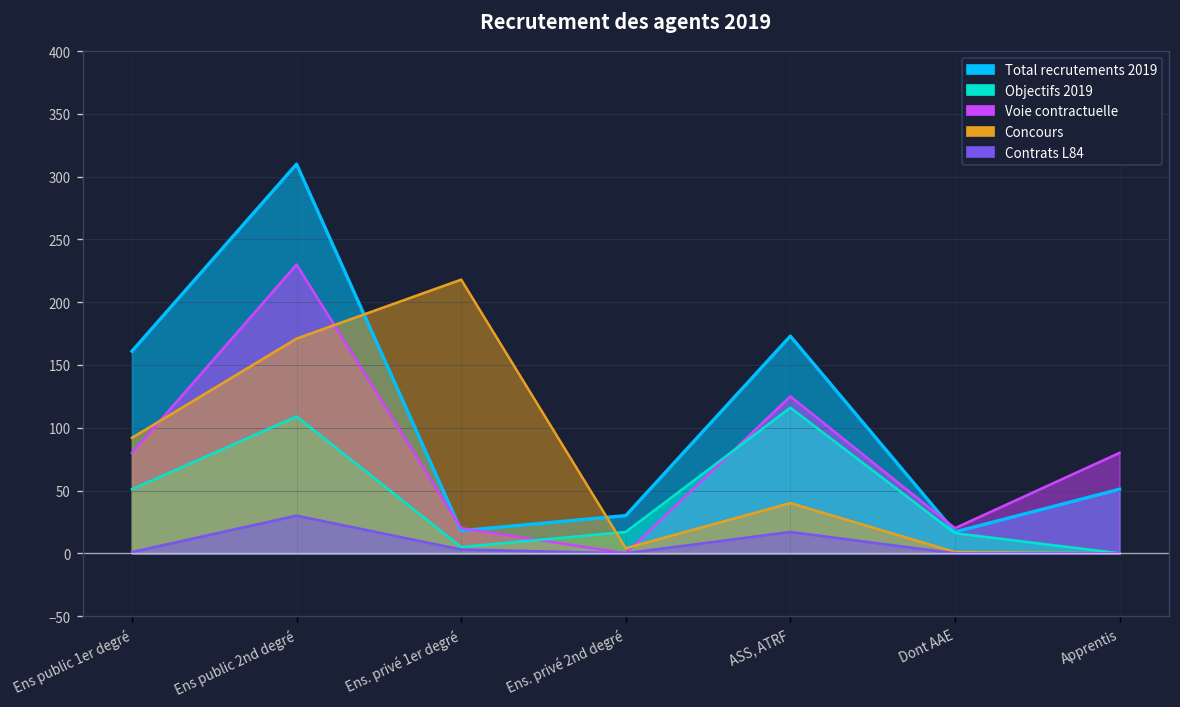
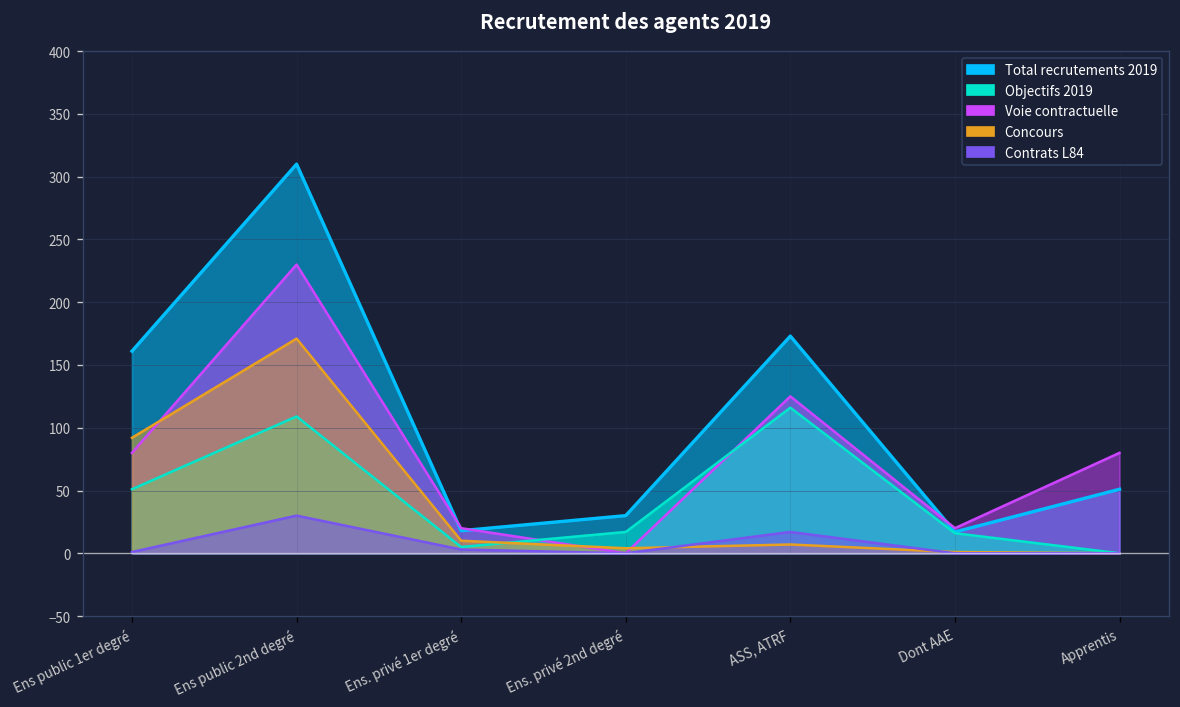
Concours, Ens. privé 1er degré: 218 -> 10
Concours, ASS, ATRF: 40 -> 7
